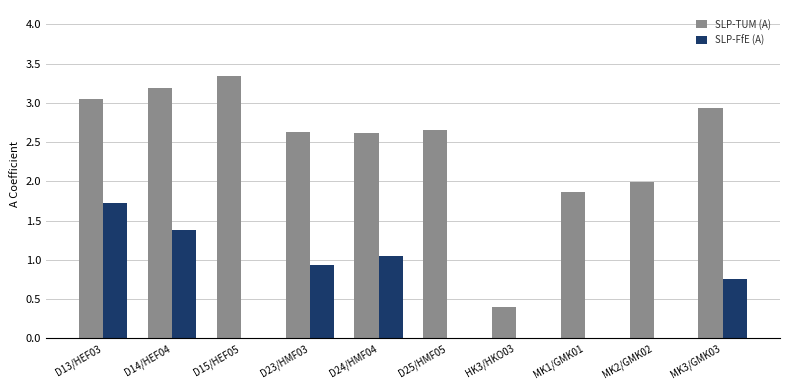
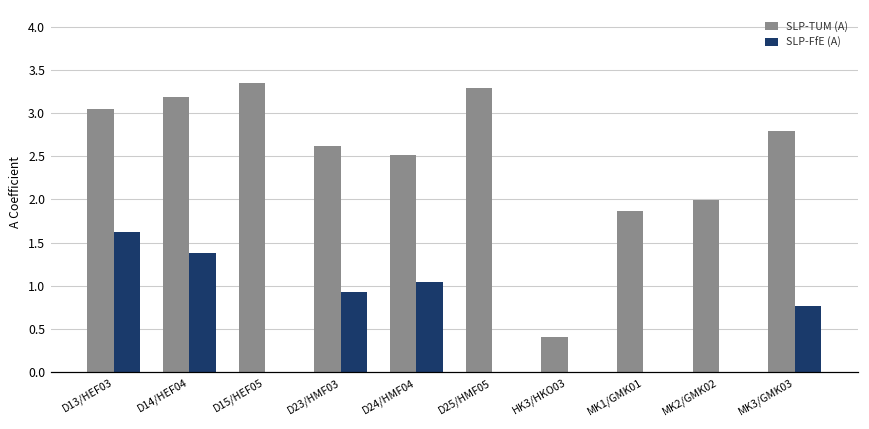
SLP-FfE (A), D13/HEF03: 1.7 -> 1.6
SLP-TUM (A), D24/HMF04: 2.6 -> 2.5
SLP-TUM (A), D25/HMF05: 2.7 -> 3.3
SLP-TUM (A), MK3/GMK03: 2.9 -> 2.8
